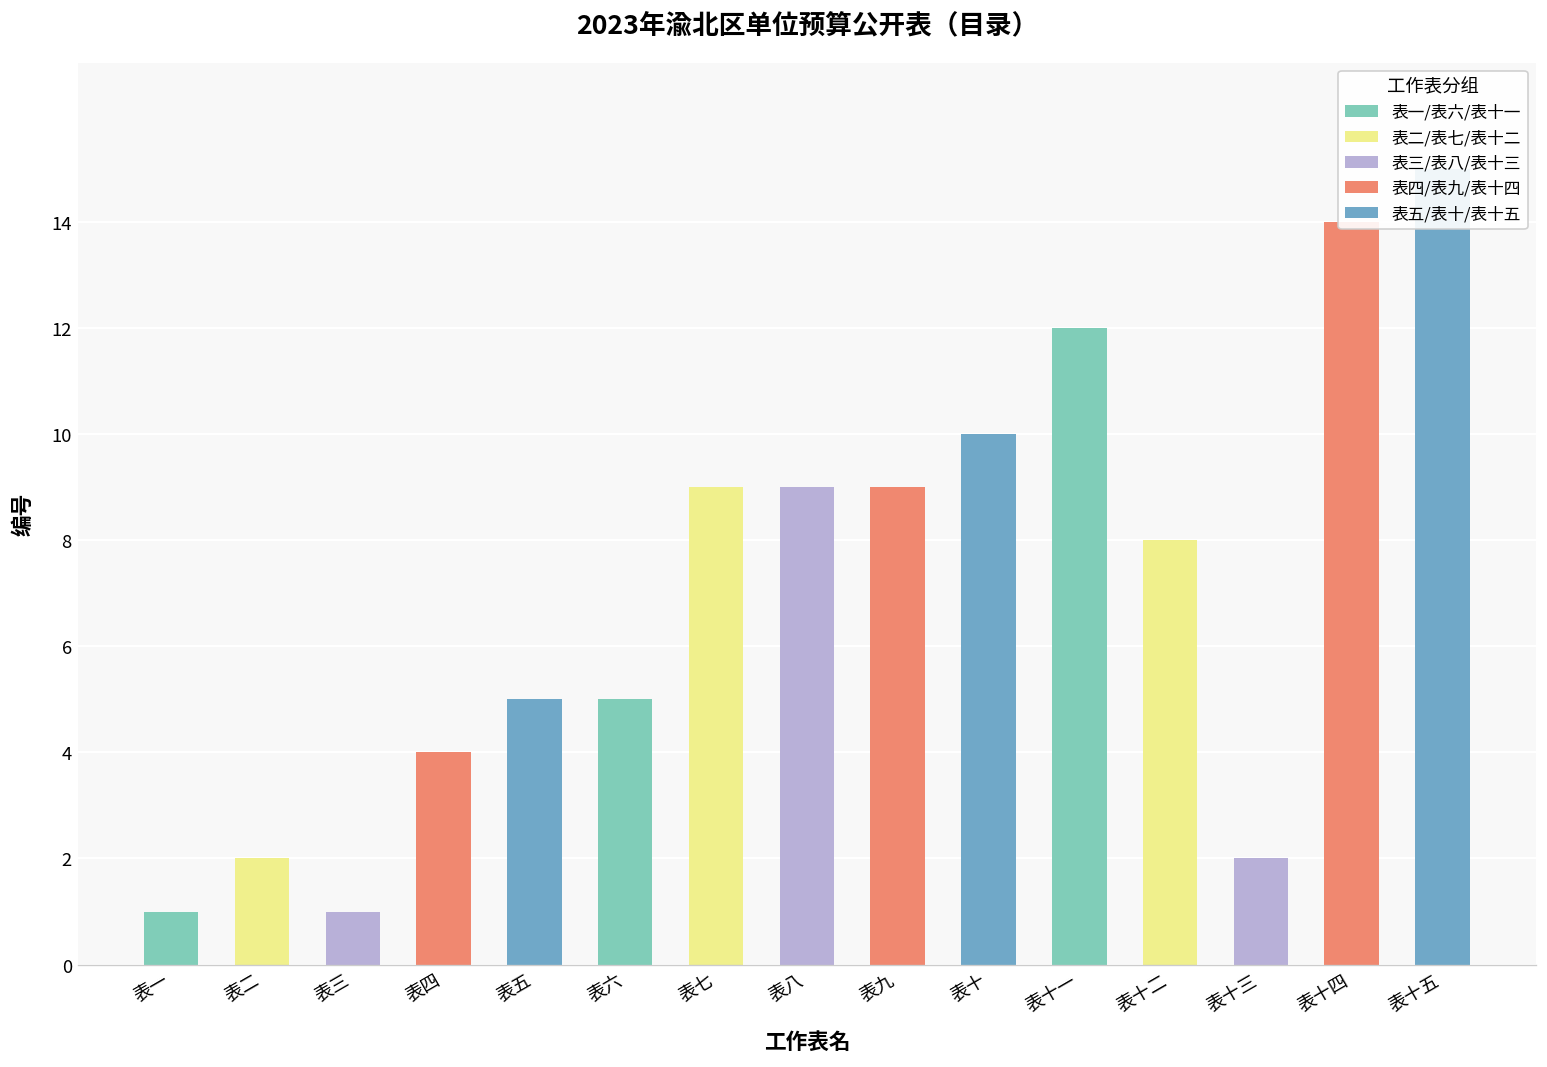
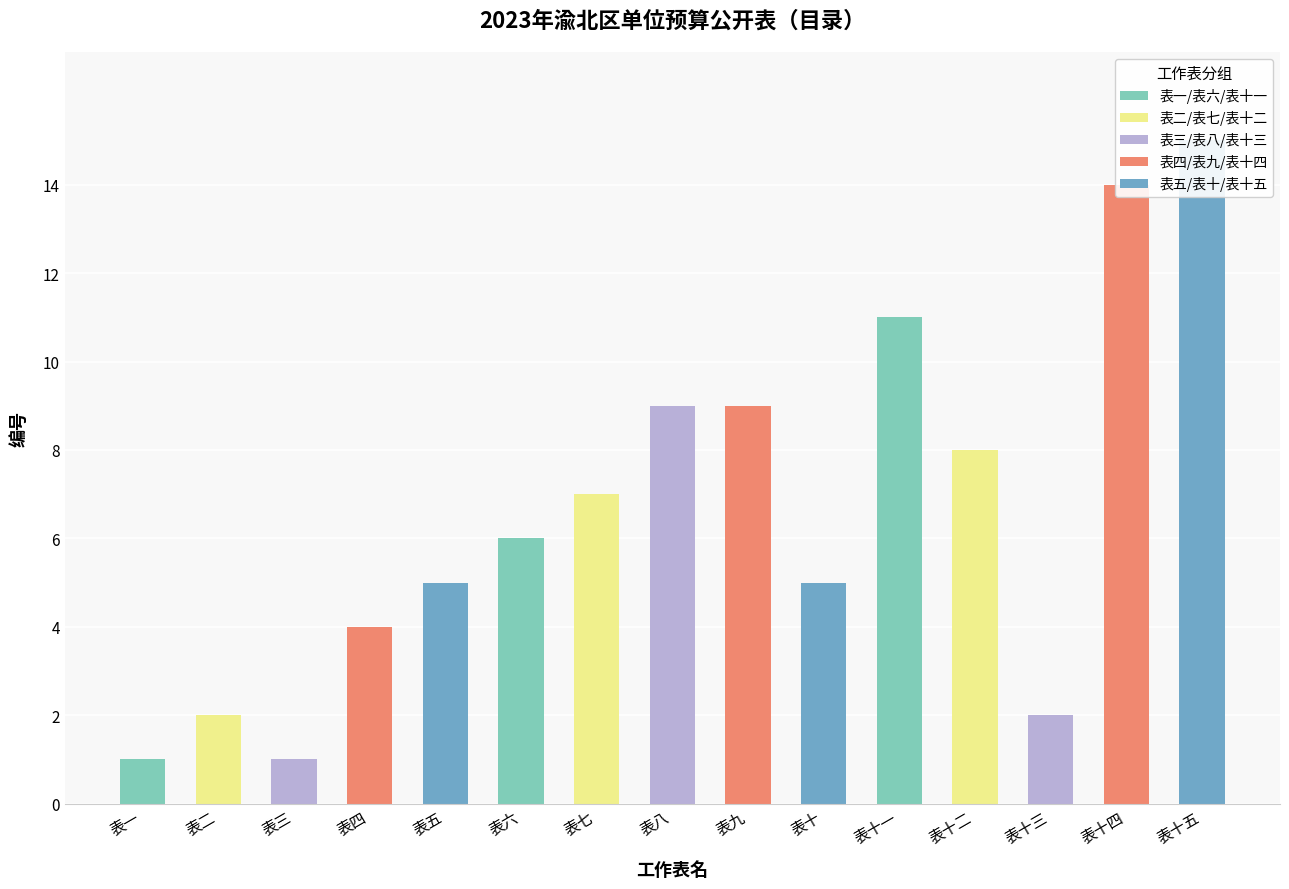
表六: 5 -> 6
表七: 9 -> 7
表十: 10 -> 5
表十一: 12 -> 11
